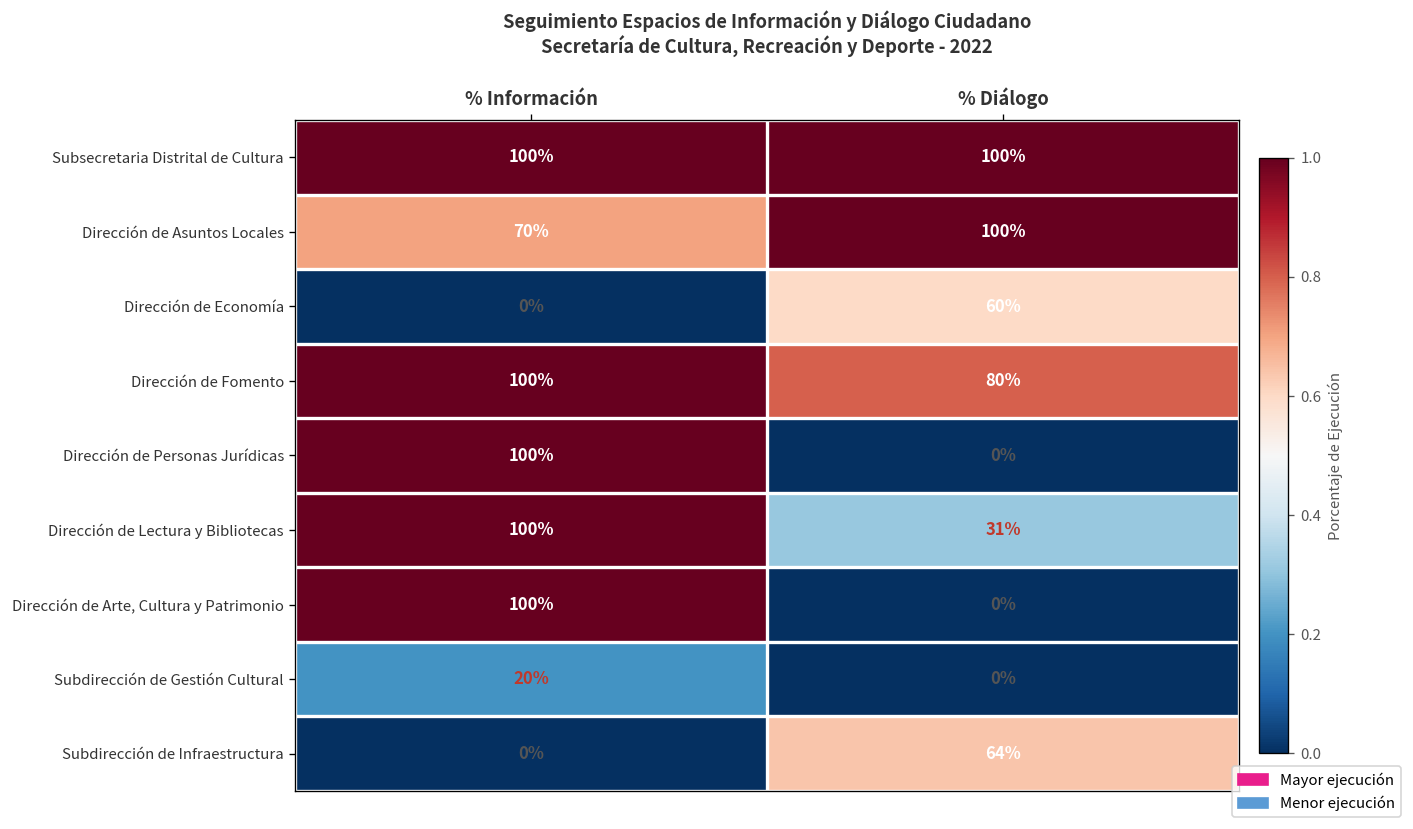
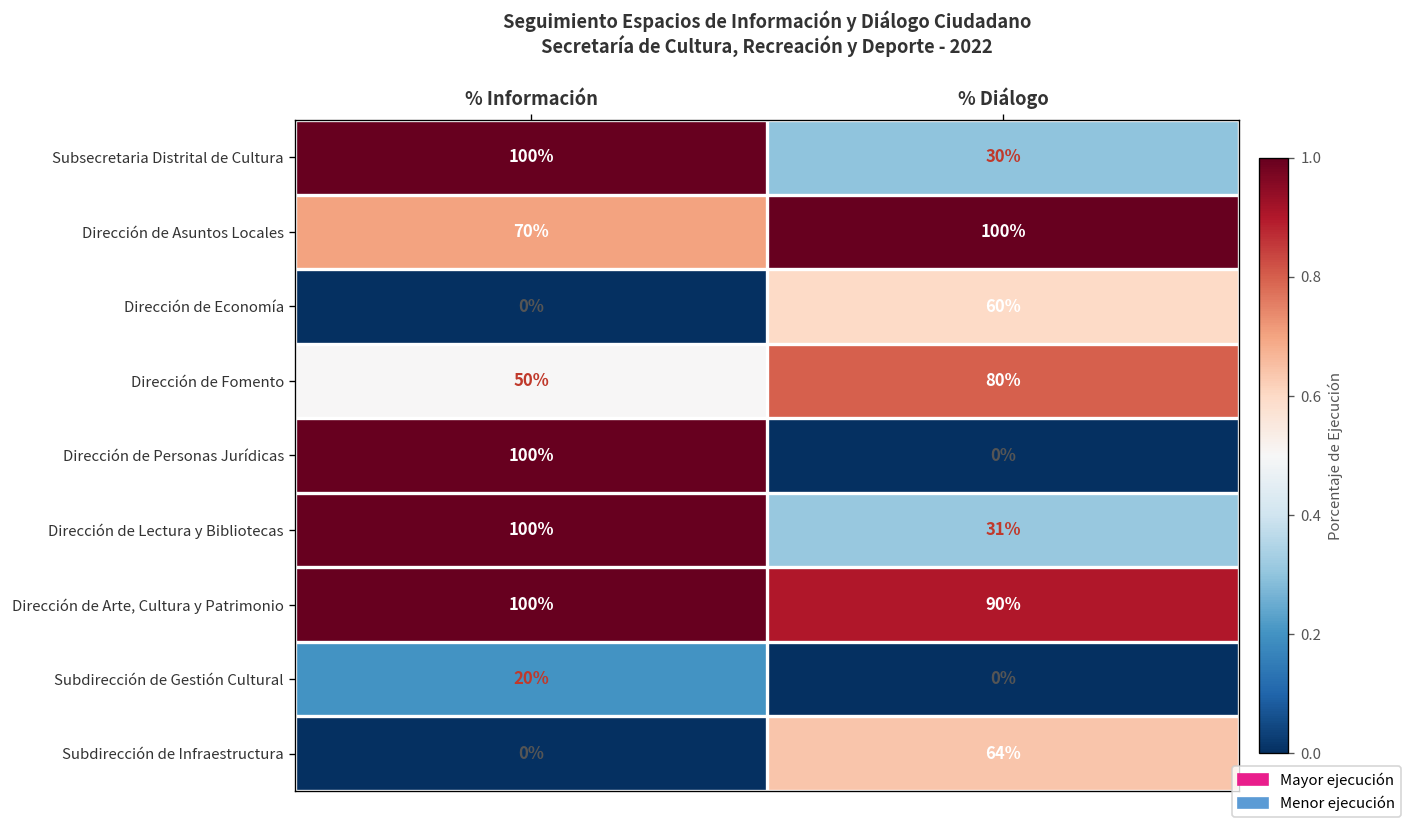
Subsecretaria Distrital de Cultura, % Diálogo: 100% -> 30%
Dirección de Fomento, % Información: 100% -> 50%
Dirección de Arte, Cultura y Patrimonio, % Diálogo: 0% -> 90%
